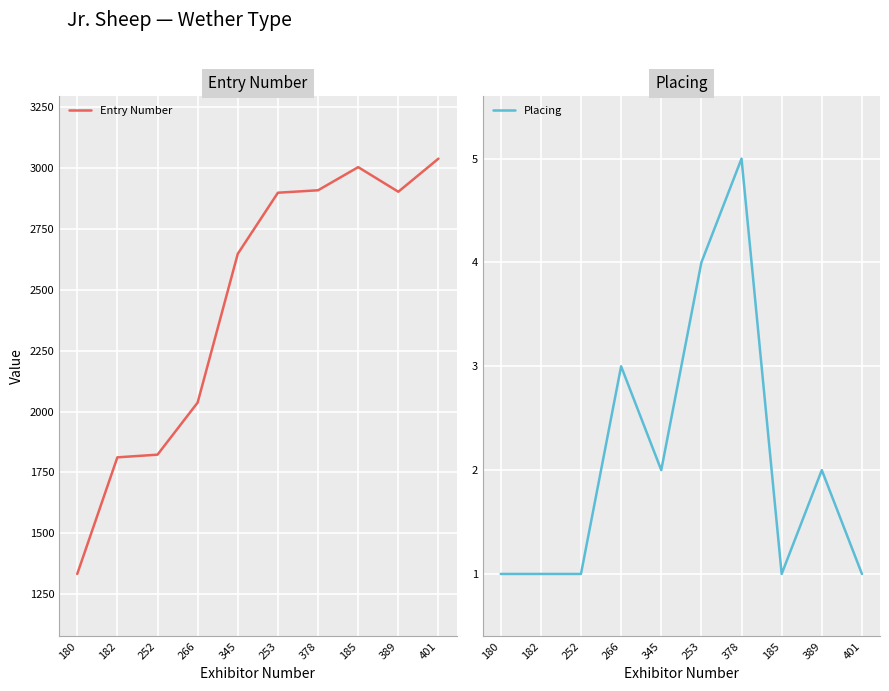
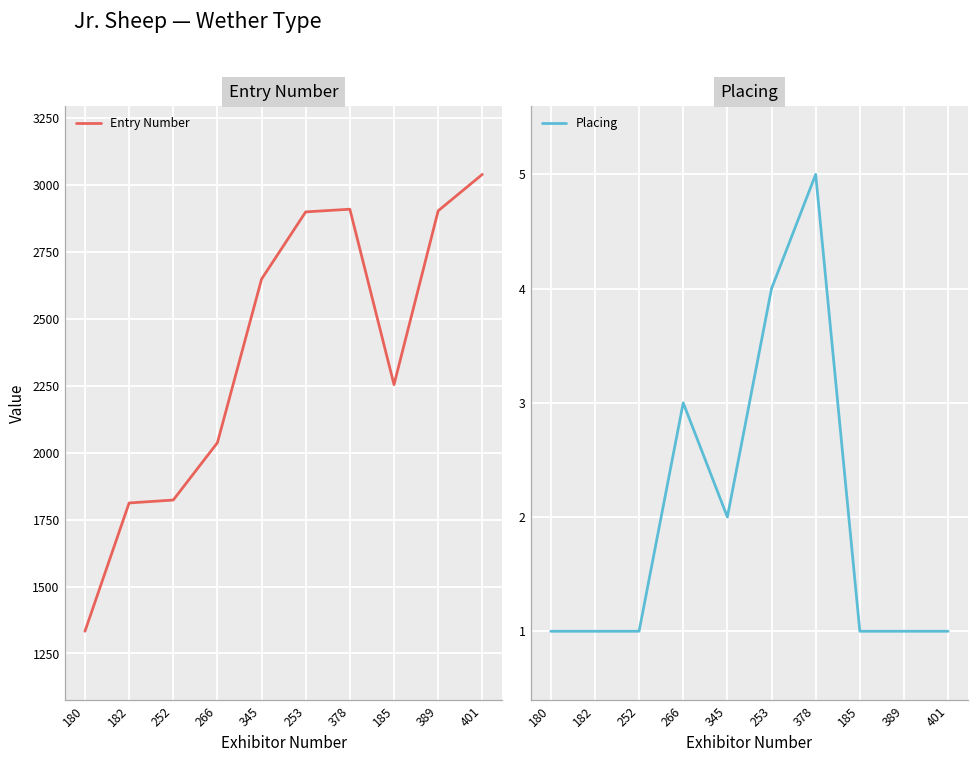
Entry Number, 185: 3000 -> 2250
Placing, 389: 2 -> 1
